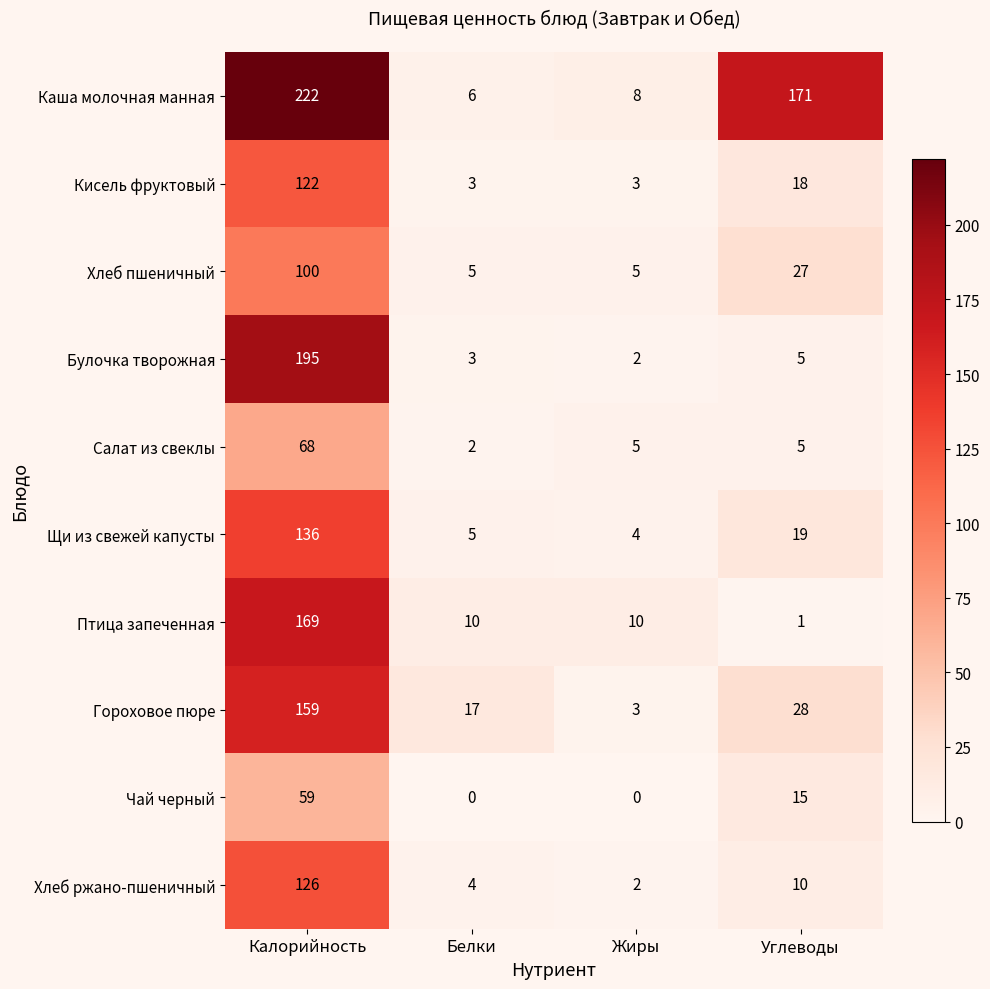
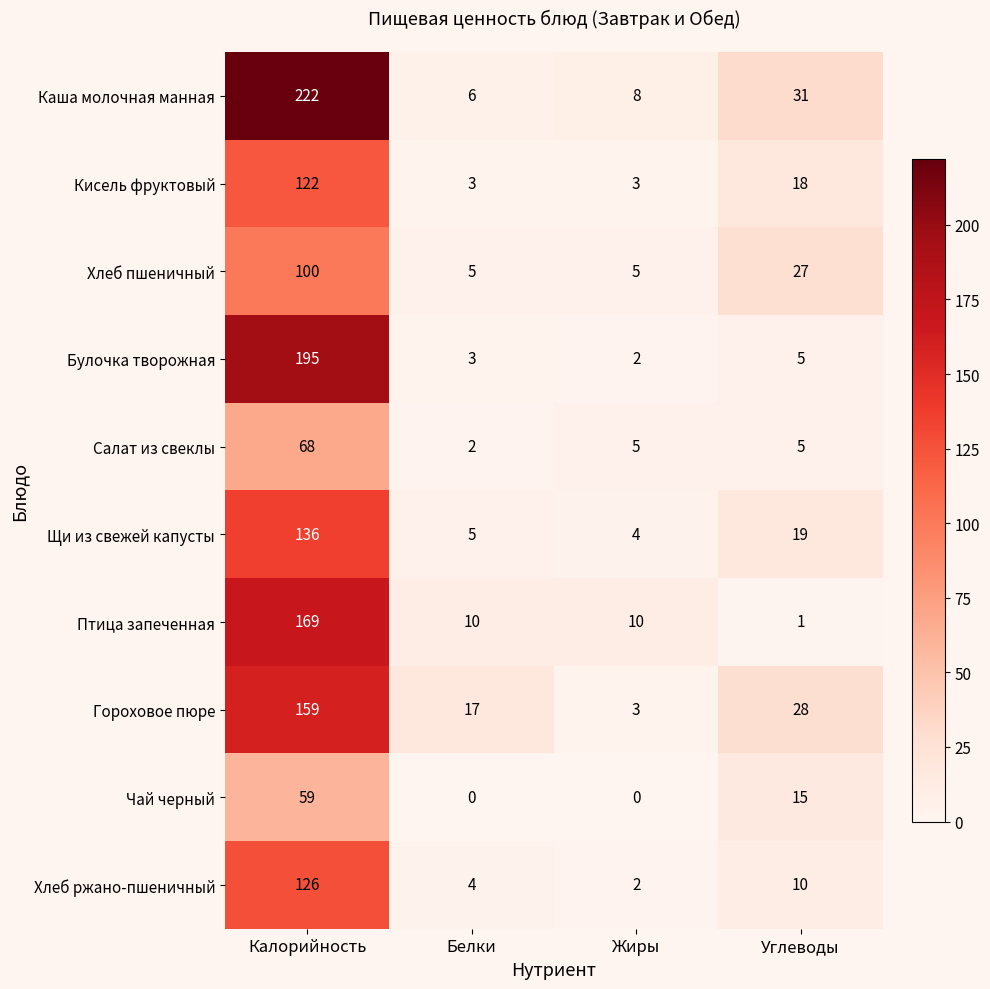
Каша молочная манная, Углеводы: 171 -> 31
